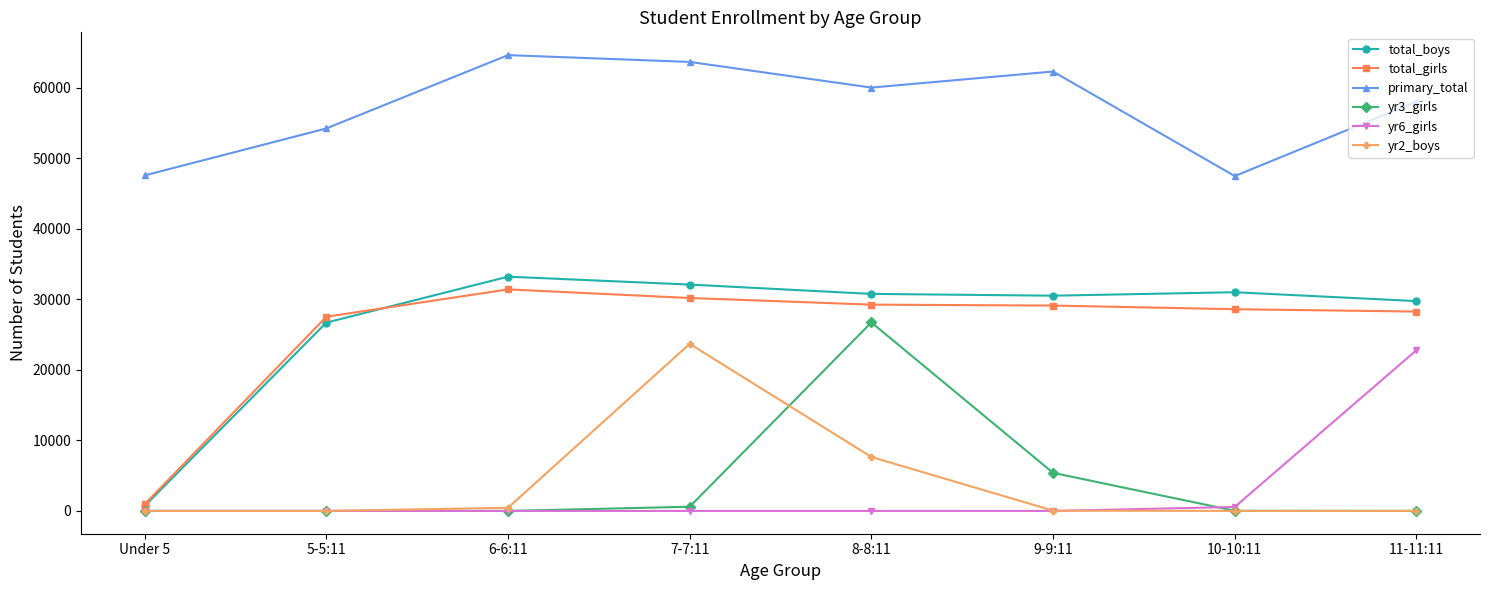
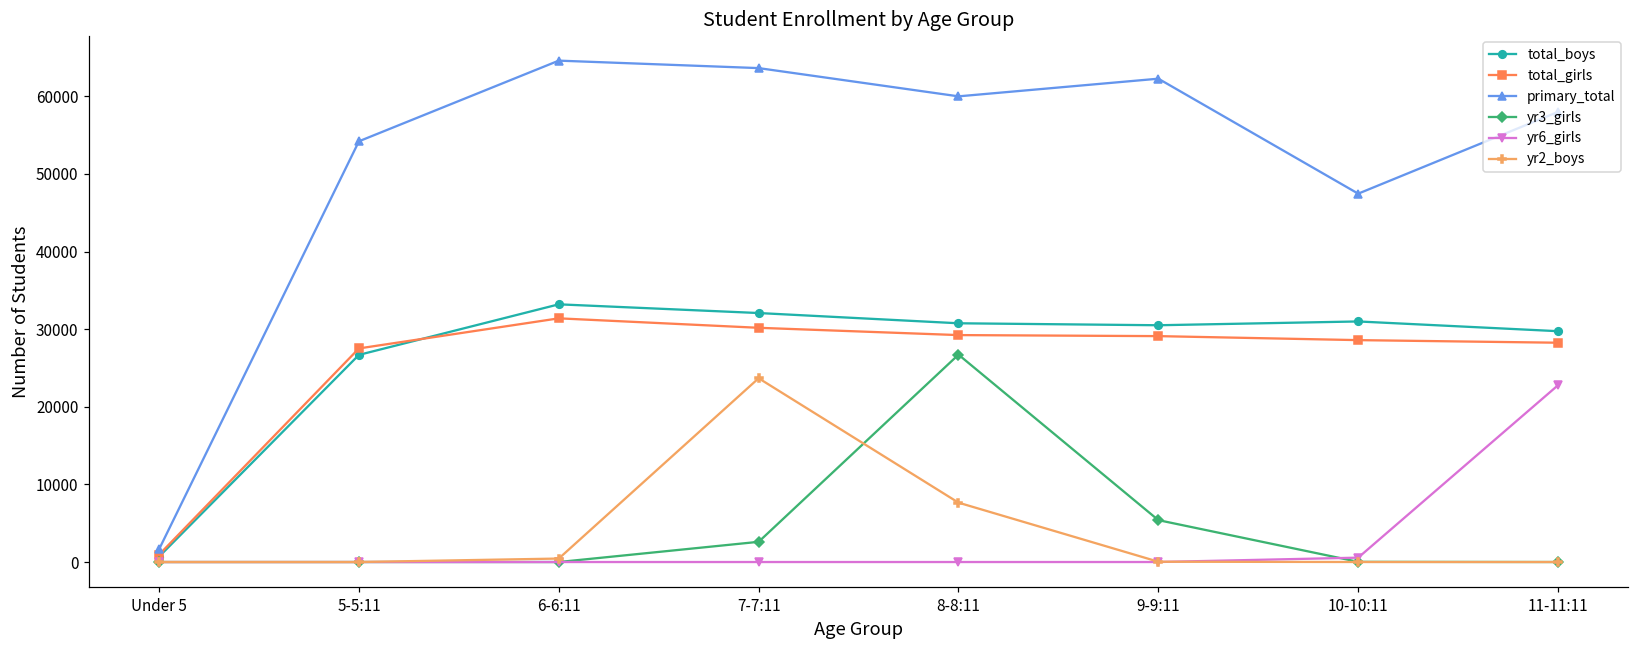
primary_total, Under 5: 48000 -> 2000
yr3_girls, 7-7:11: 1000 -> 3000
